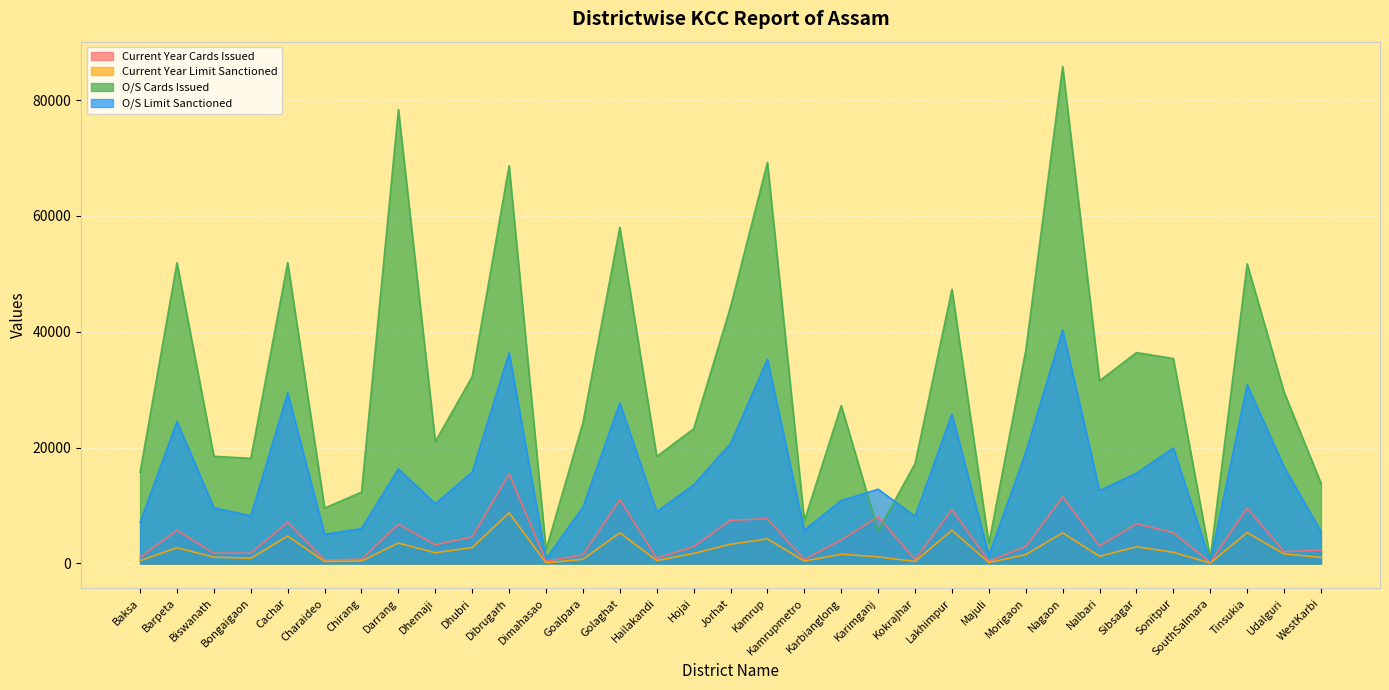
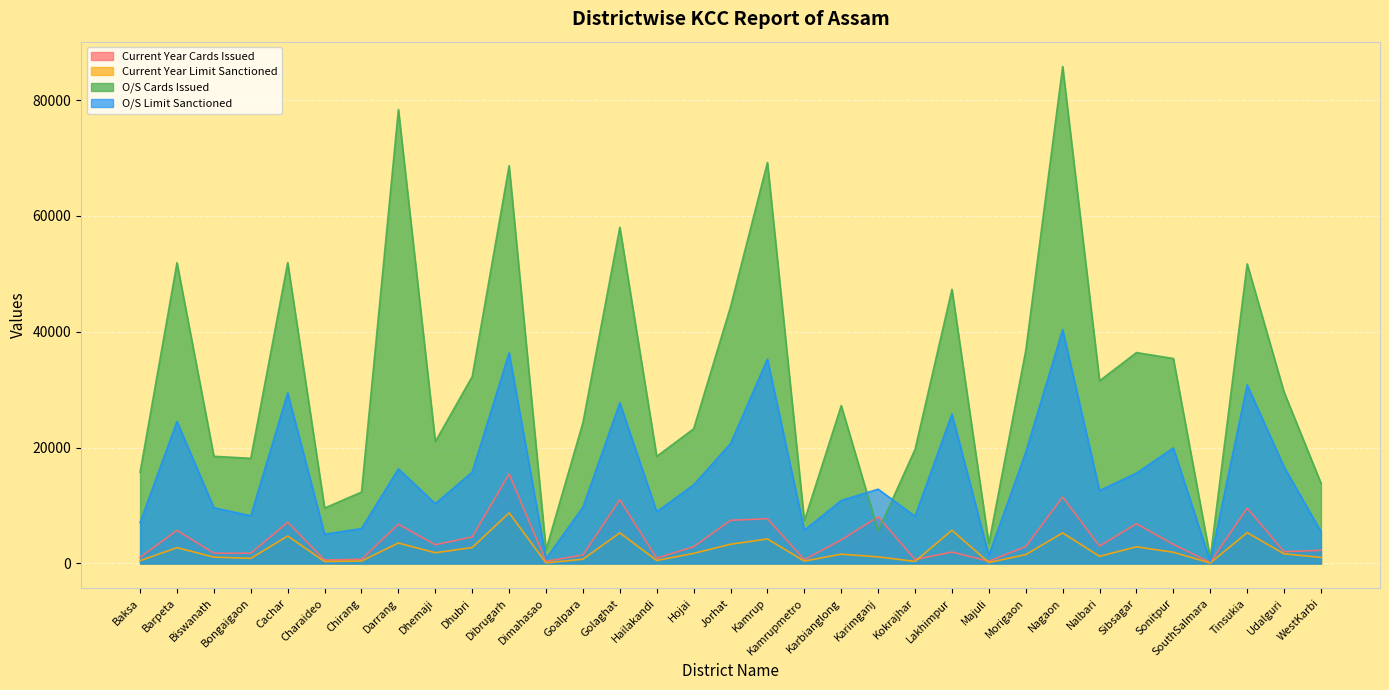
O/S Cards Issued, Kokrajhar: 17000 -> 20000
Current Year Cards Issued, Lakhimpur: 9000 -> 2000
Current Year Cards Issued, Sonitpur: 5000 -> 3000
